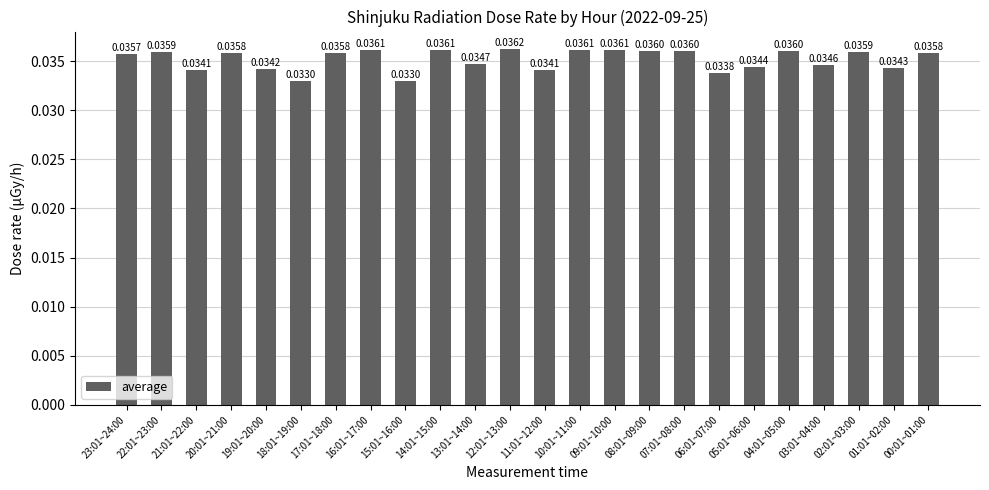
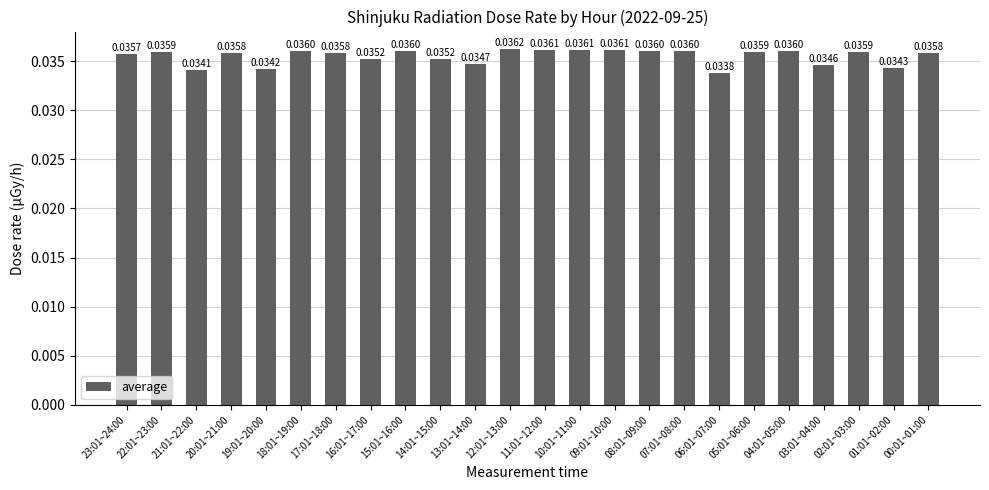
18:01~19:00: 0.0330 -> 0.0360
16:01~17:00: 0.0361 -> 0.0352
15:01~16:00: 0.0330 -> 0.0360
14:01~15:00: 0.0361 -> 0.0352
11:01~12:00: 0.0341 -> 0.0361
05:01~06:00: 0.0344 -> 0.0359
